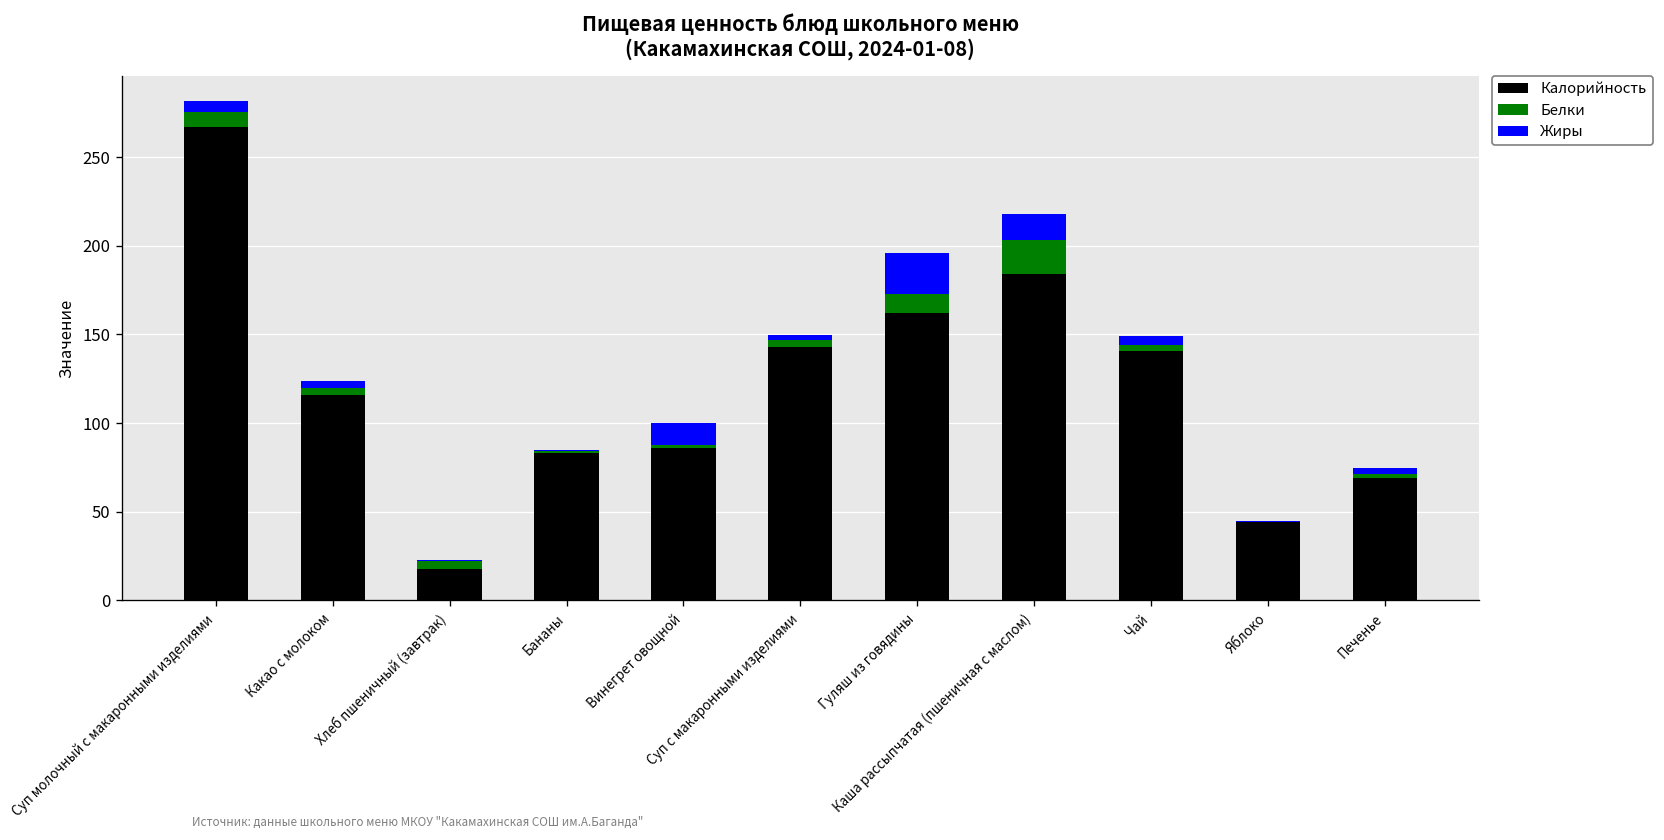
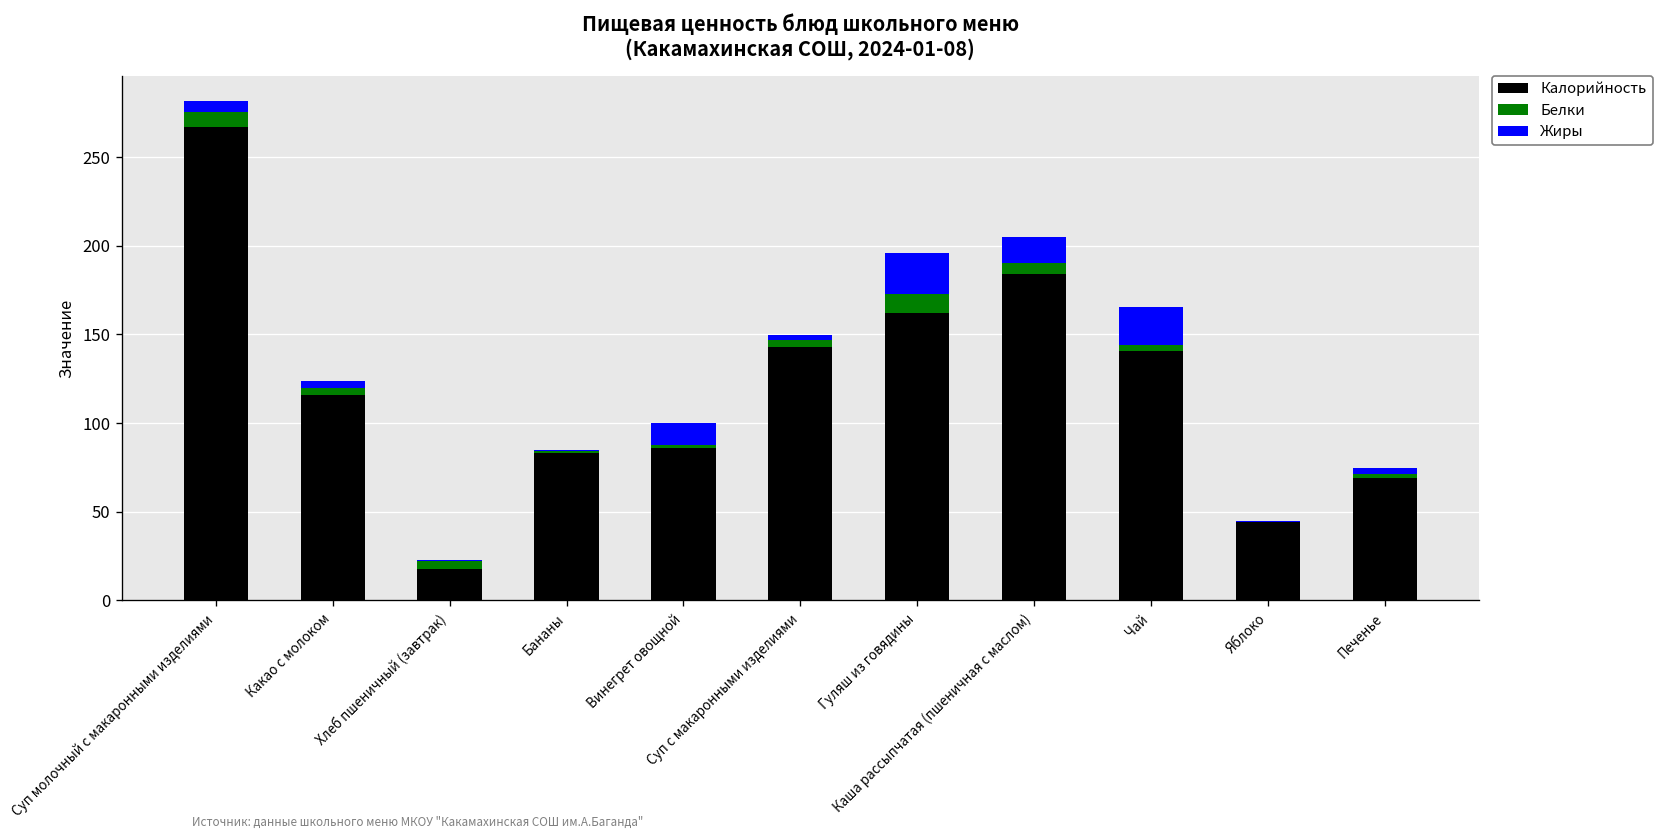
Белки, Каша рассыпчатая (пшеничная с маслом): 19 -> 6
Жиры, Чай: 5 -> 21
